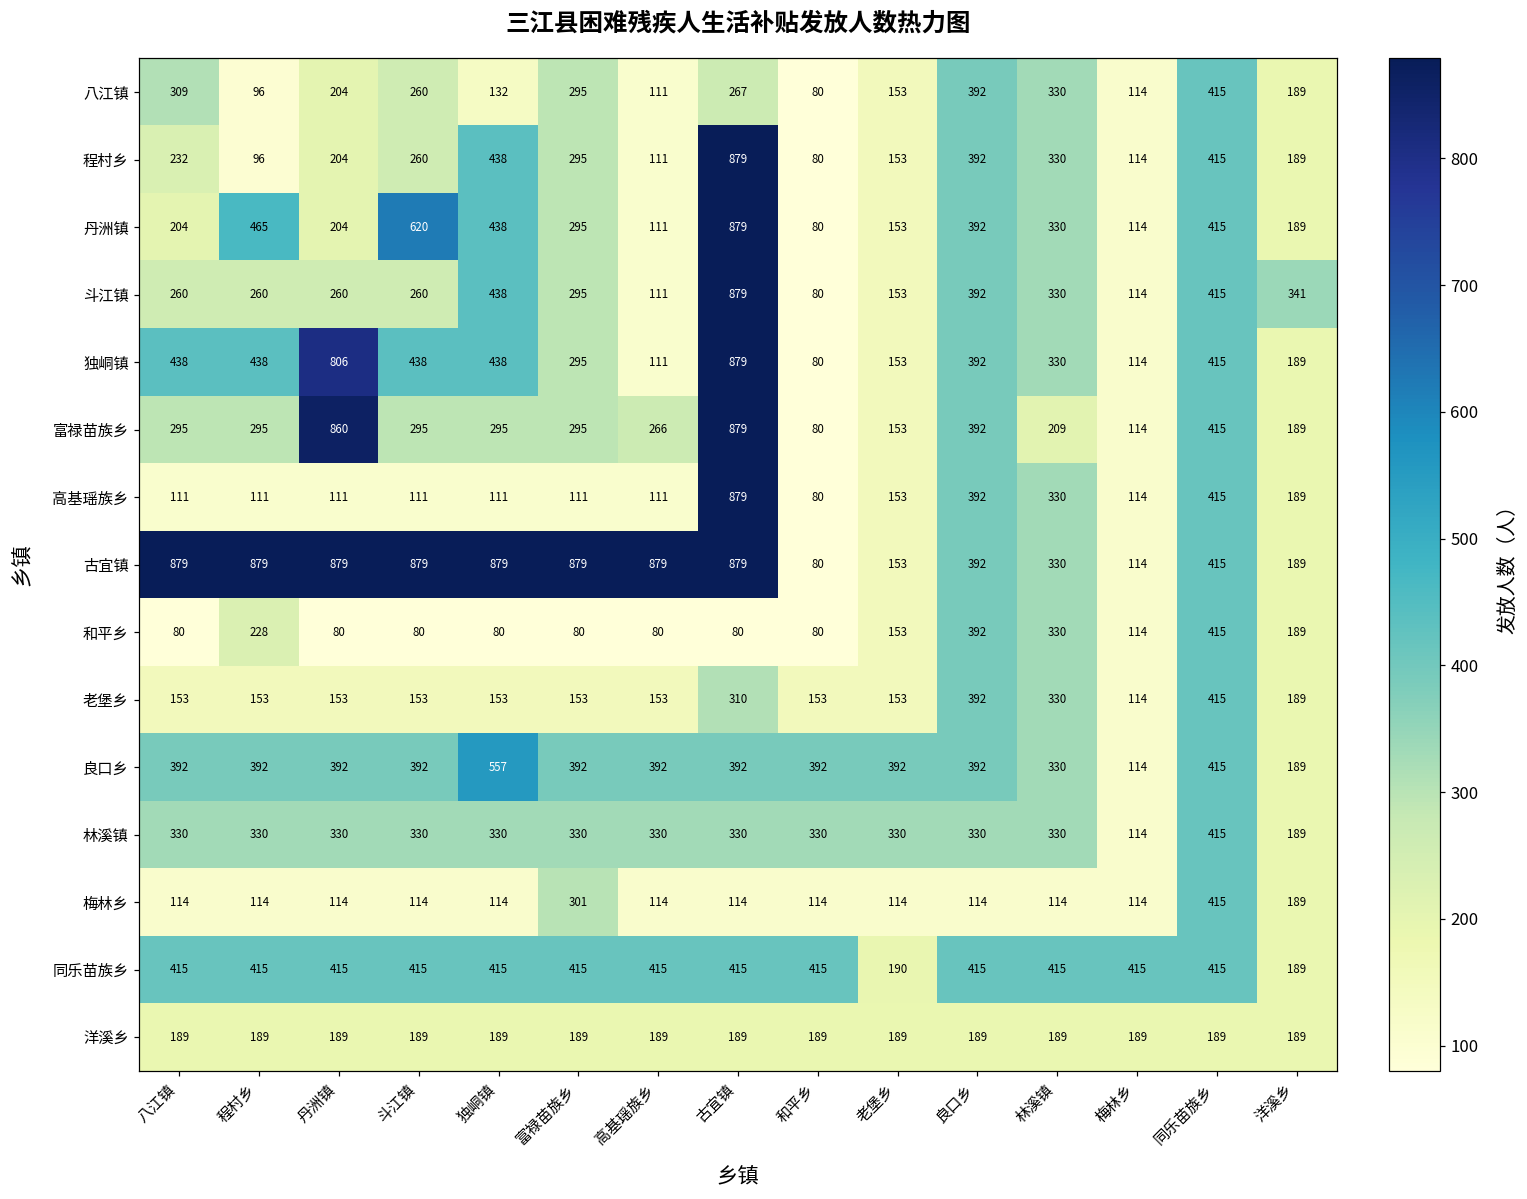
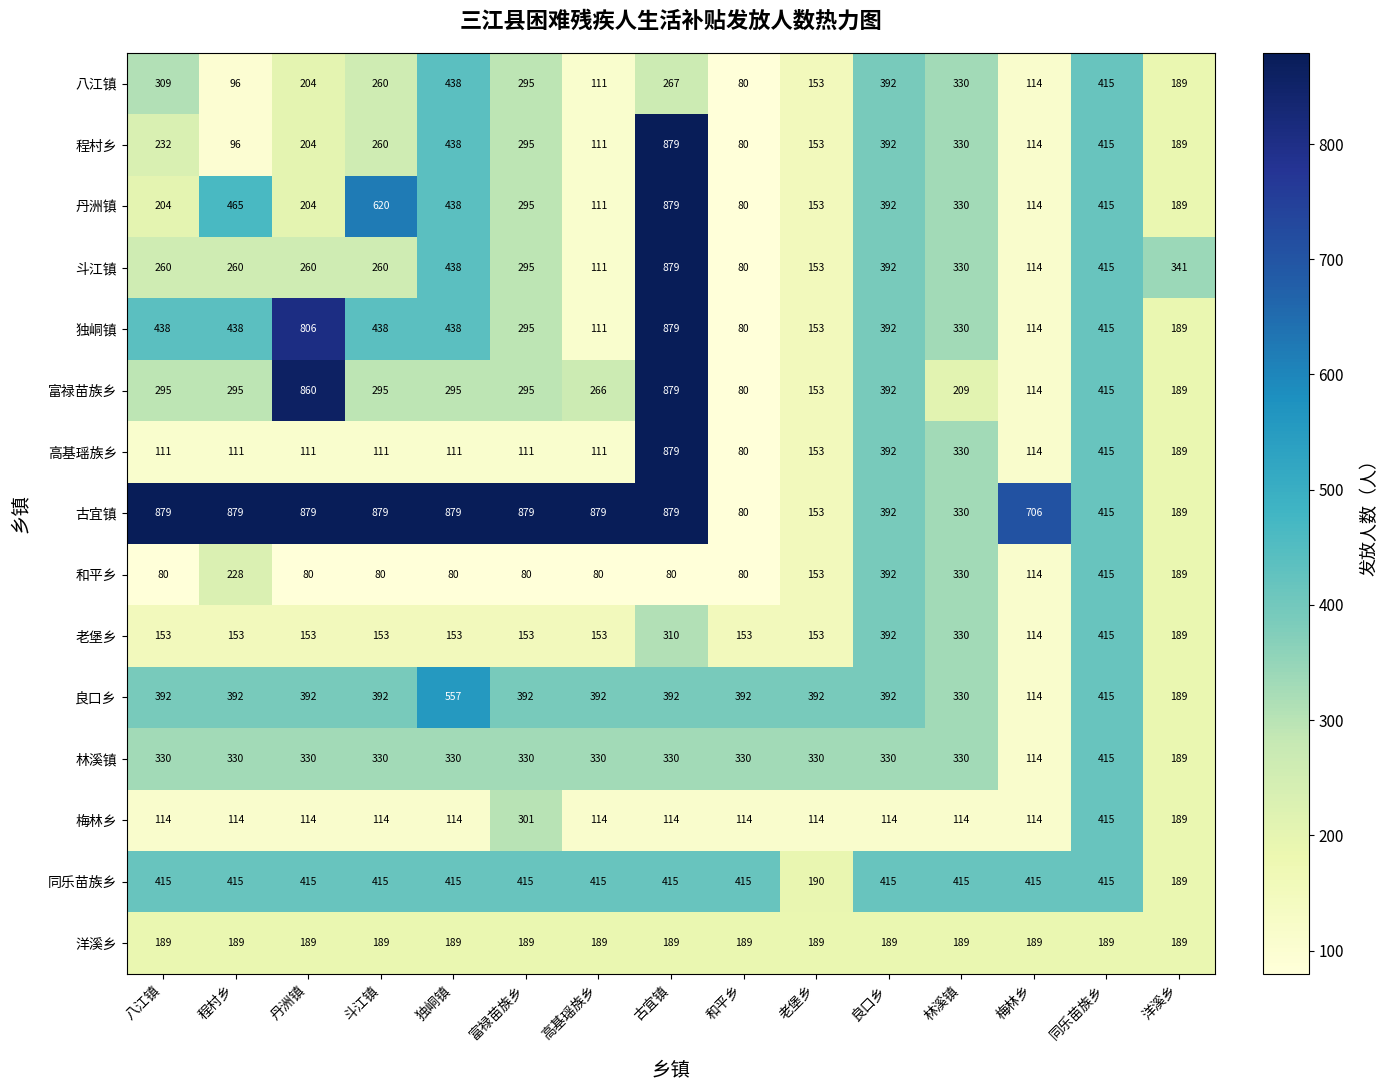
八江镇, 独峒镇: 132 -> 438
古宜镇, 梅林乡: 114 -> 706
